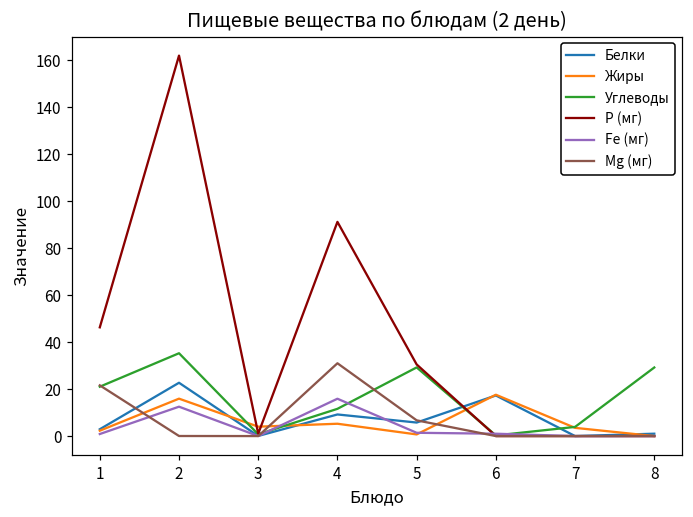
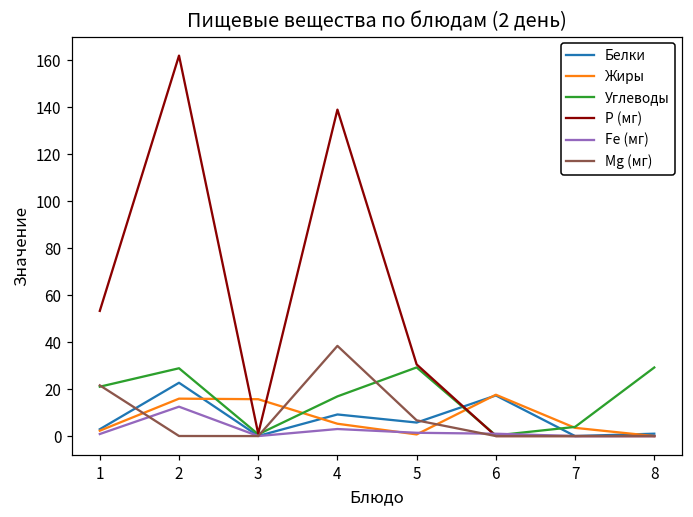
Р (мг), 1: 46 -> 53
Углеводы, 2: 35 -> 29
Жиры, 3: 4 -> 16
Углеводы, 4: 12 -> 17
Р (мг), 4: 91 -> 139
Fe (мг), 4: 16 -> 3
Mg (мг), 4: 31 -> 38
